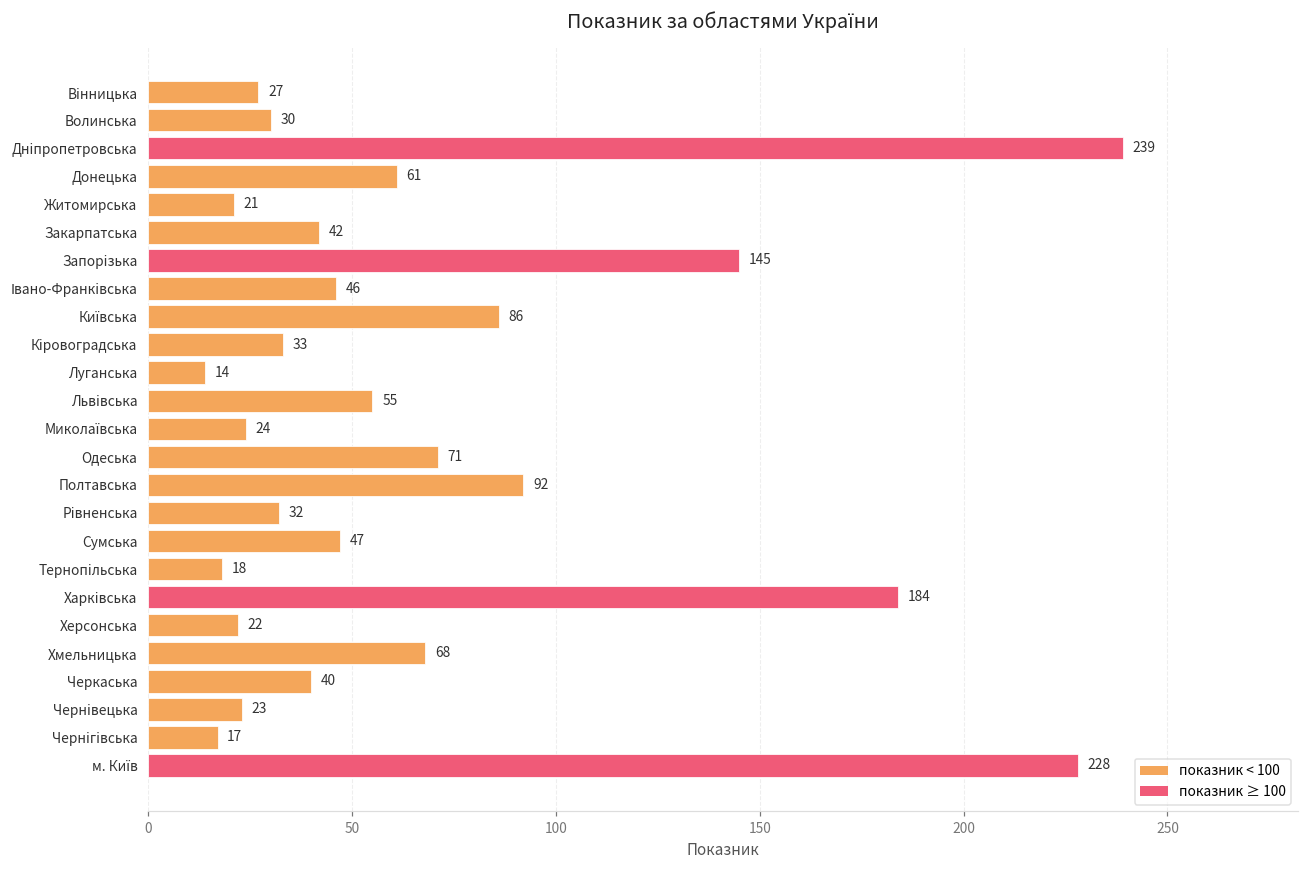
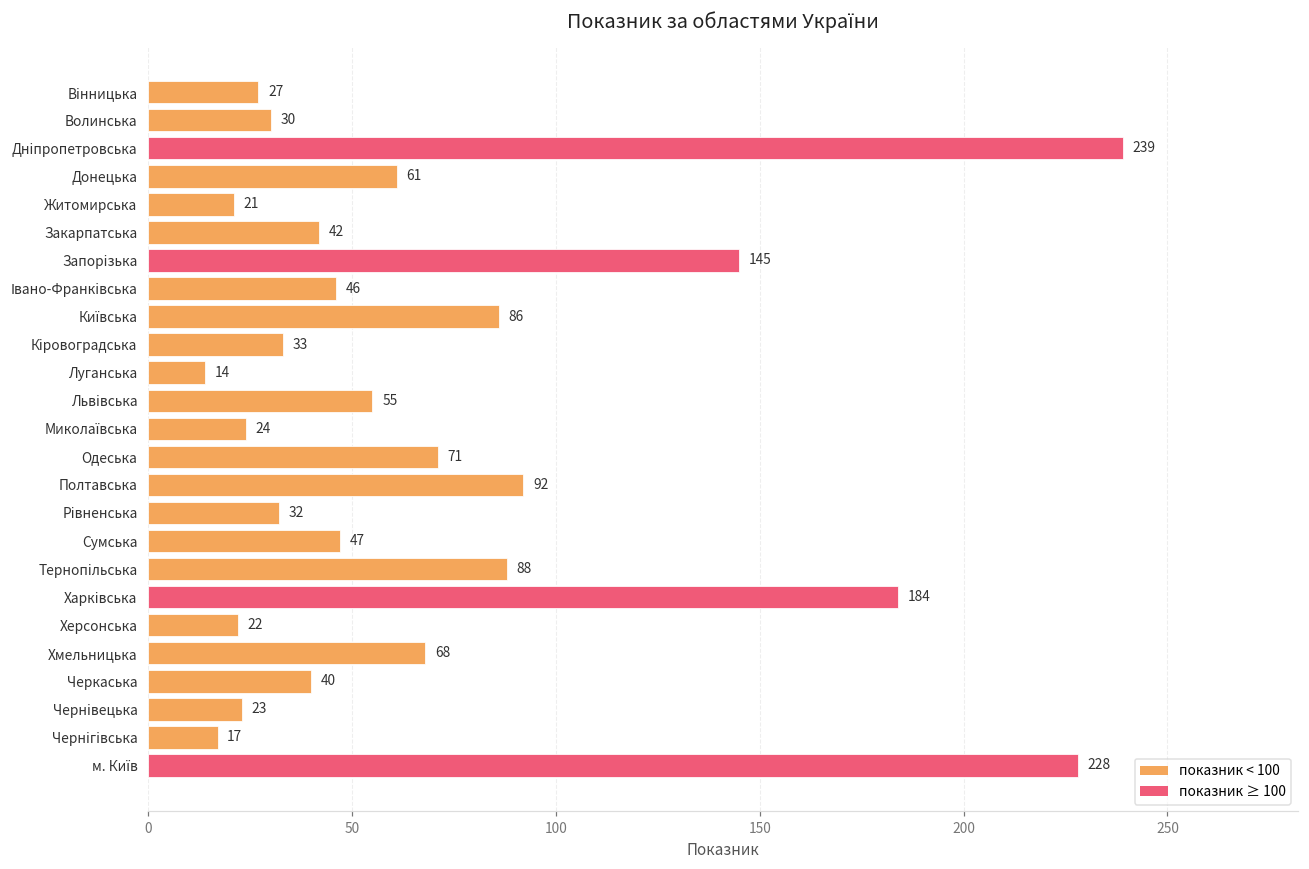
Тернопільська: 18 -> 88
